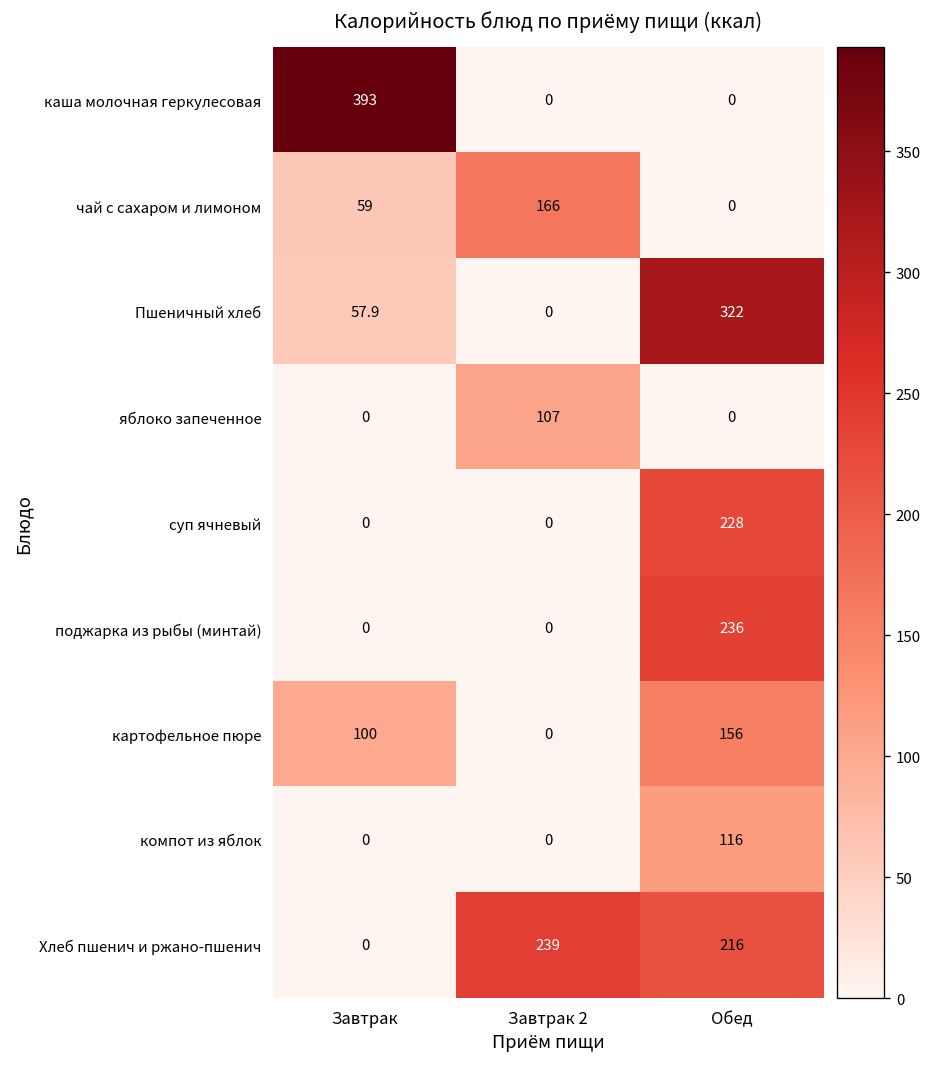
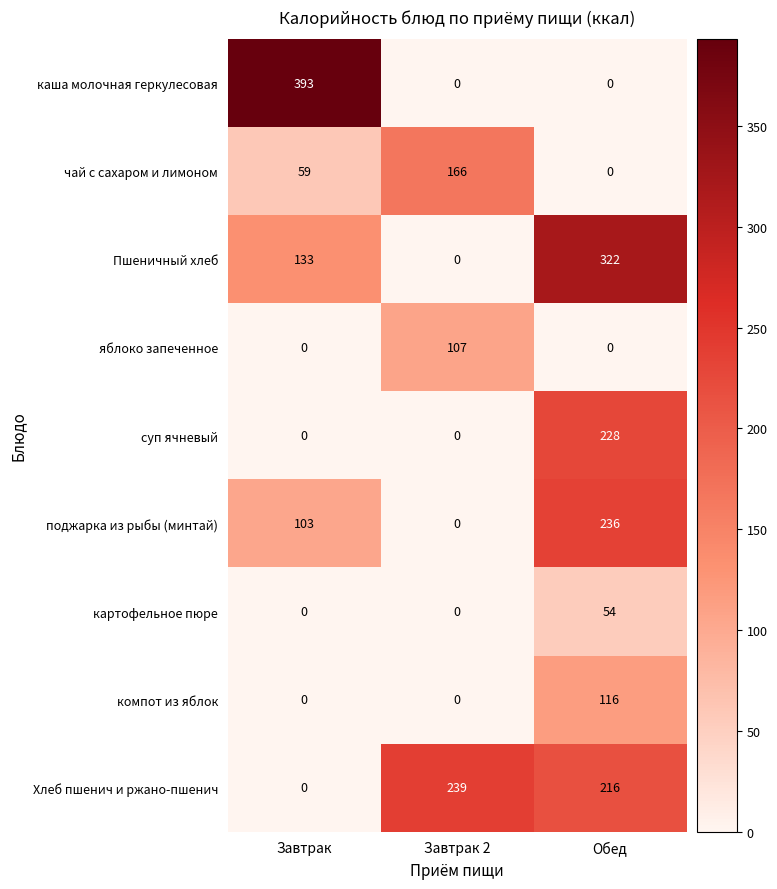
Пшеничный хлеб, Завтрак: 57.9 -> 133
поджарка из рыбы (минтай), Завтрак: 0 -> 103
картофельное пюре, Завтрак: 100 -> 0
картофельное пюре, Обед: 156 -> 54
